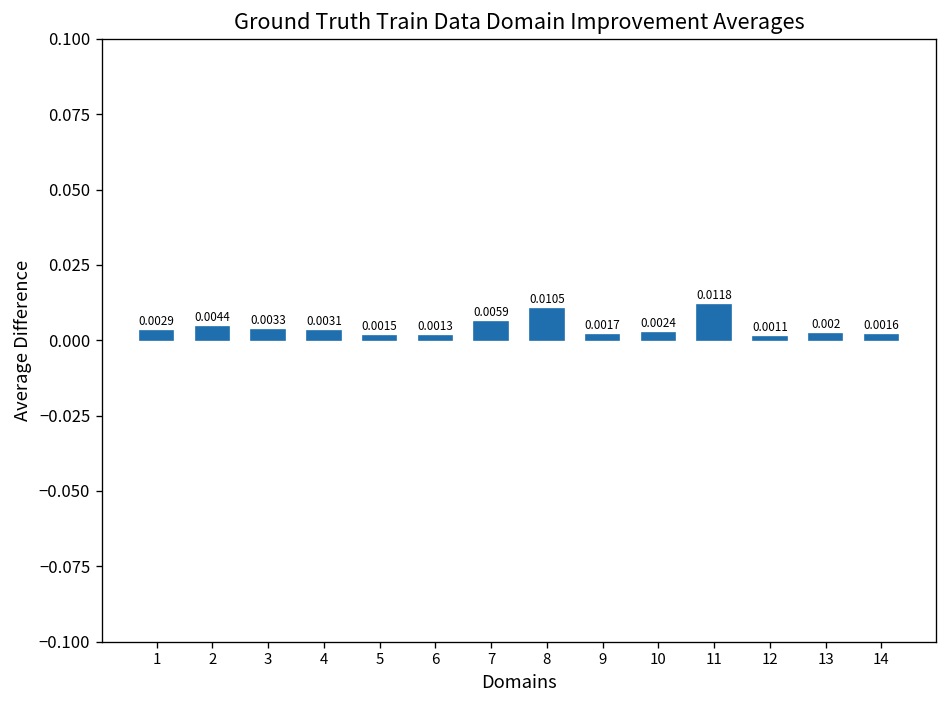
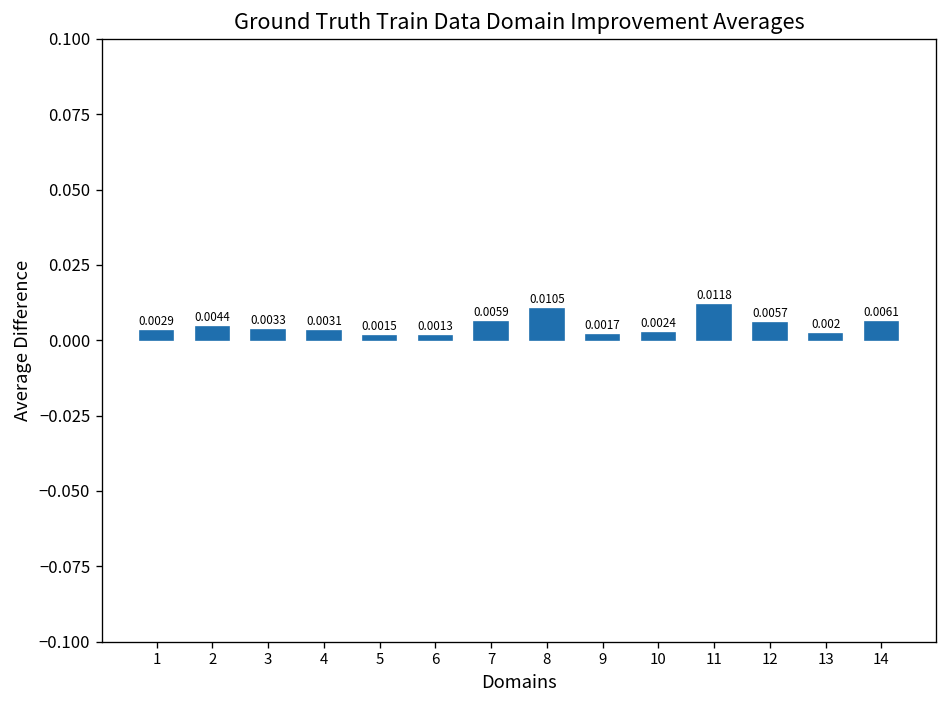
12: 0.0011 -> 0.0057
14: 0.0016 -> 0.0061
